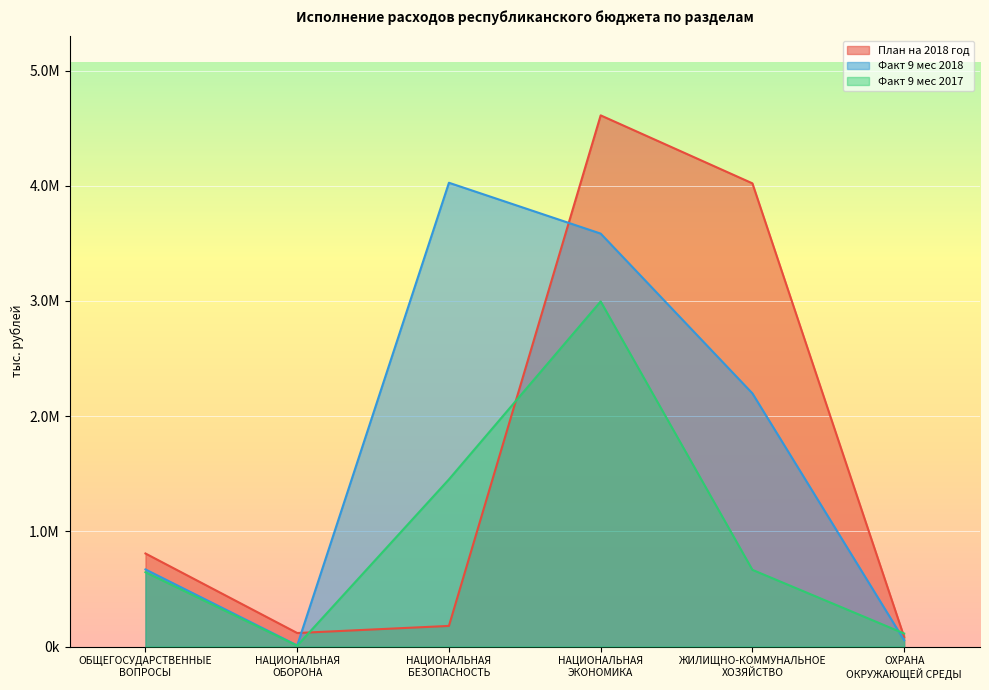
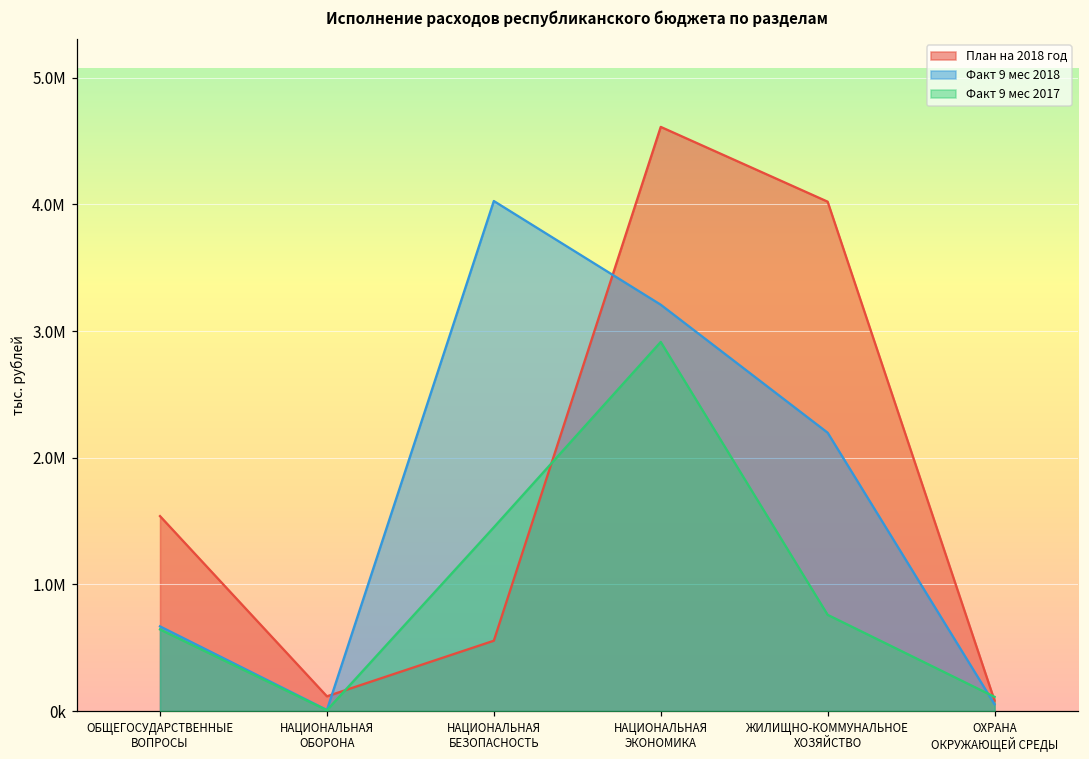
План на 2018 год, ОБЩЕГОСУДАРСТВЕННЫЕ ВОПРОСЫ: 810000 -> 1540000
План на 2018 год, НАЦИОНАЛЬНАЯ БЕЗОПАСНОСТЬ: 180000 -> 560000
Факт 9 мес 2018, НАЦИОНАЛЬНАЯ ЭКОНОМИКА: 3580000 -> 3210000
Факт 9 мес 2017, НАЦИОНАЛЬНАЯ ЭКОНОМИКА: 3000000 -> 2910000
Факт 9 мес 2017, ЖИЛИЩНО-КОММУНАЛЬНОЕ ХОЗЯЙСТВО: 670000 -> 760000
